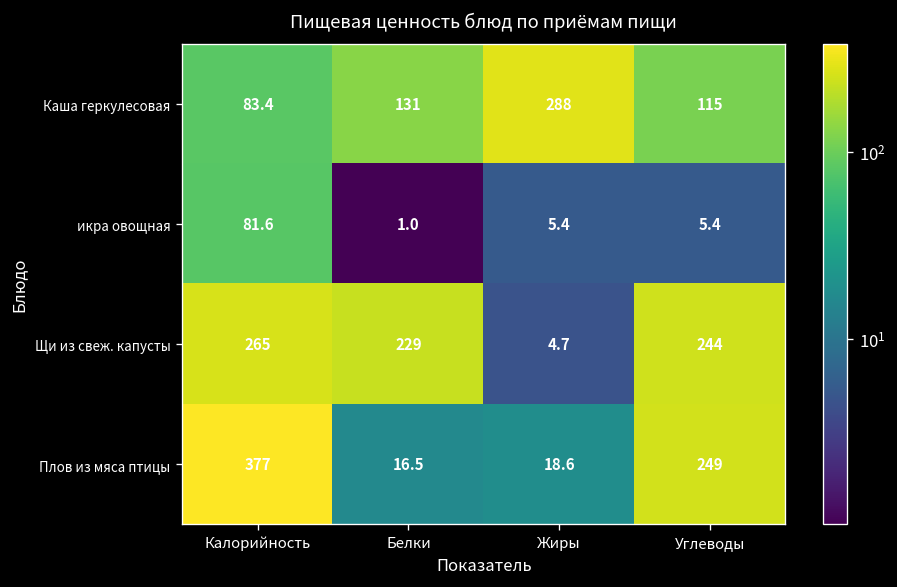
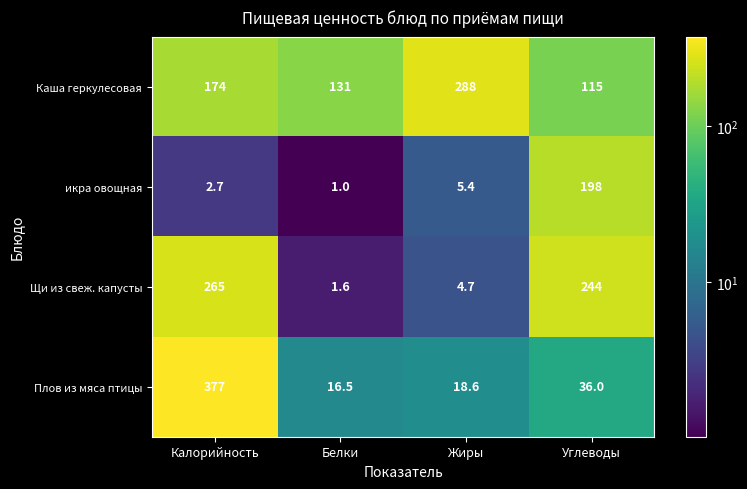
Каша геркулесовая, Калорийность: 83.4 -> 174
икра овощная, Калорийность: 81.6 -> 2.7
икра овощная, Углеводы: 5.4 -> 198
Щи из свеж. капусты, Белки: 229 -> 1.6
Плов из мяса птицы, Углеводы: 249 -> 36.0
